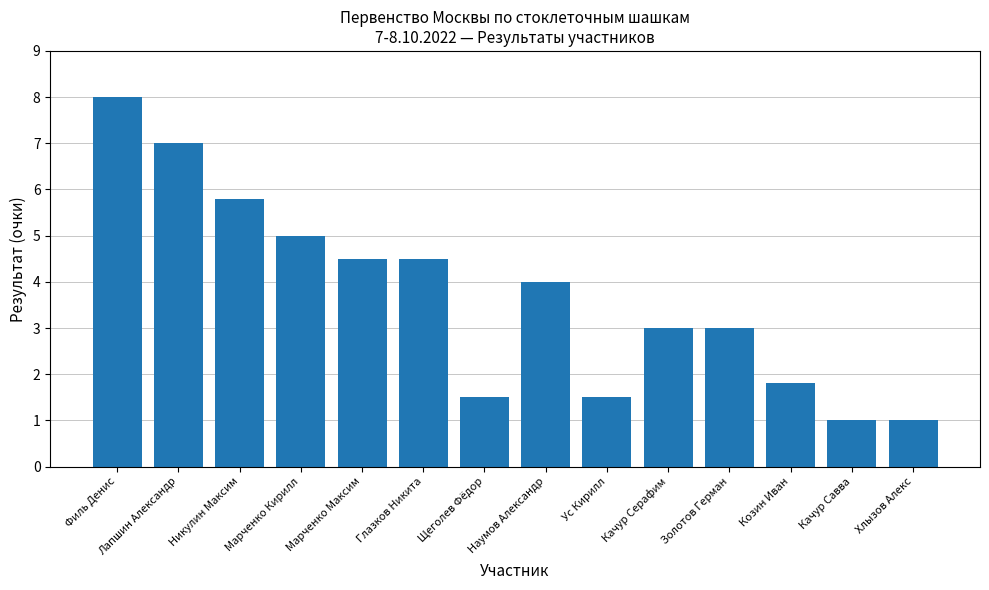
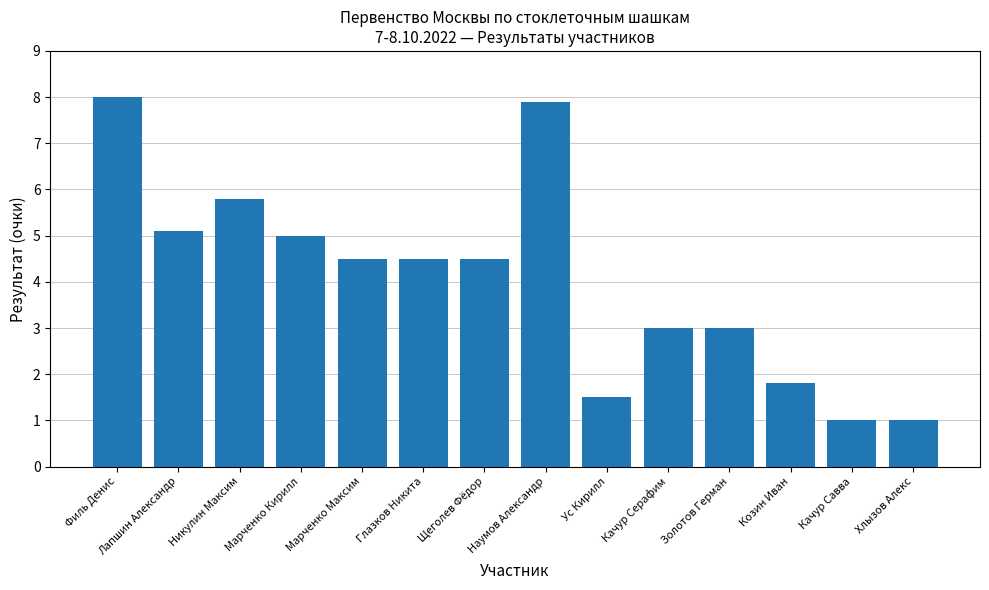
Лапшин Александр: 7.0 -> 5.1
Щеголев Фёдор: 1.5 -> 4.5
Наумов Александр: 4.0 -> 7.9
